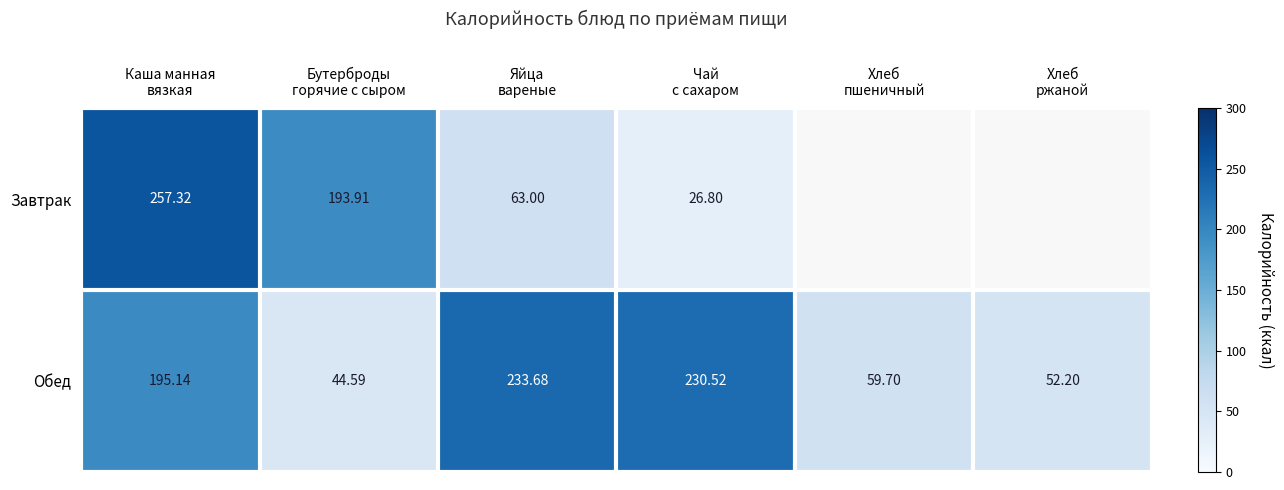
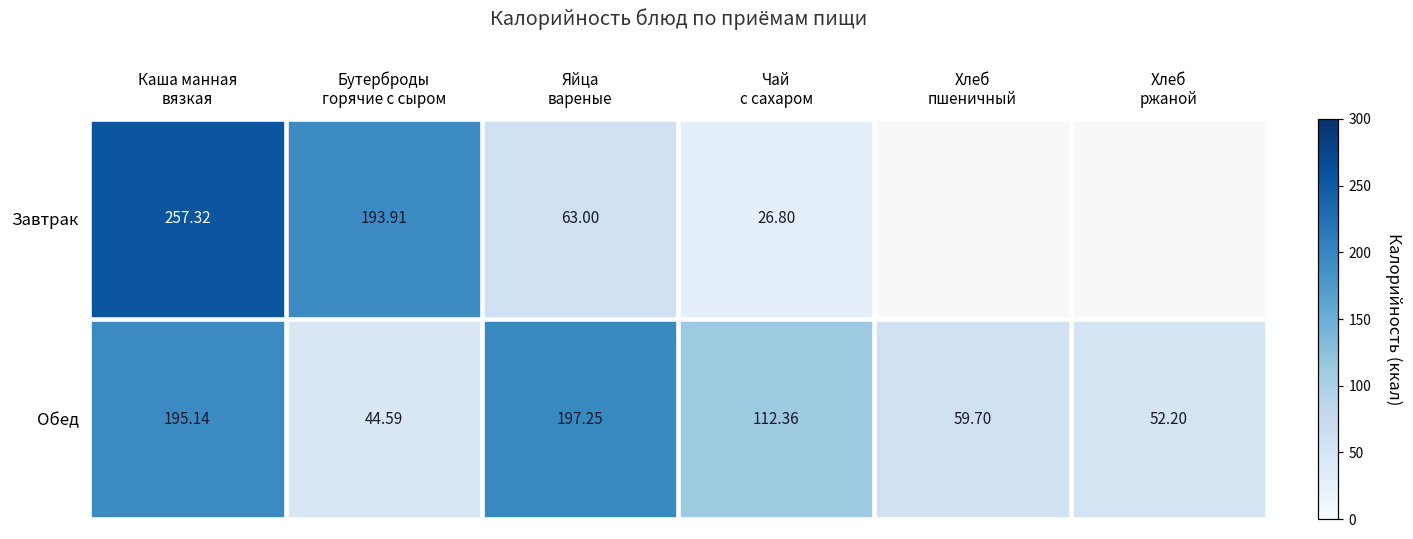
Обед, Яйца вареные: 233.68 -> 197.25
Обед, Чай с сахаром: 230.52 -> 112.36
